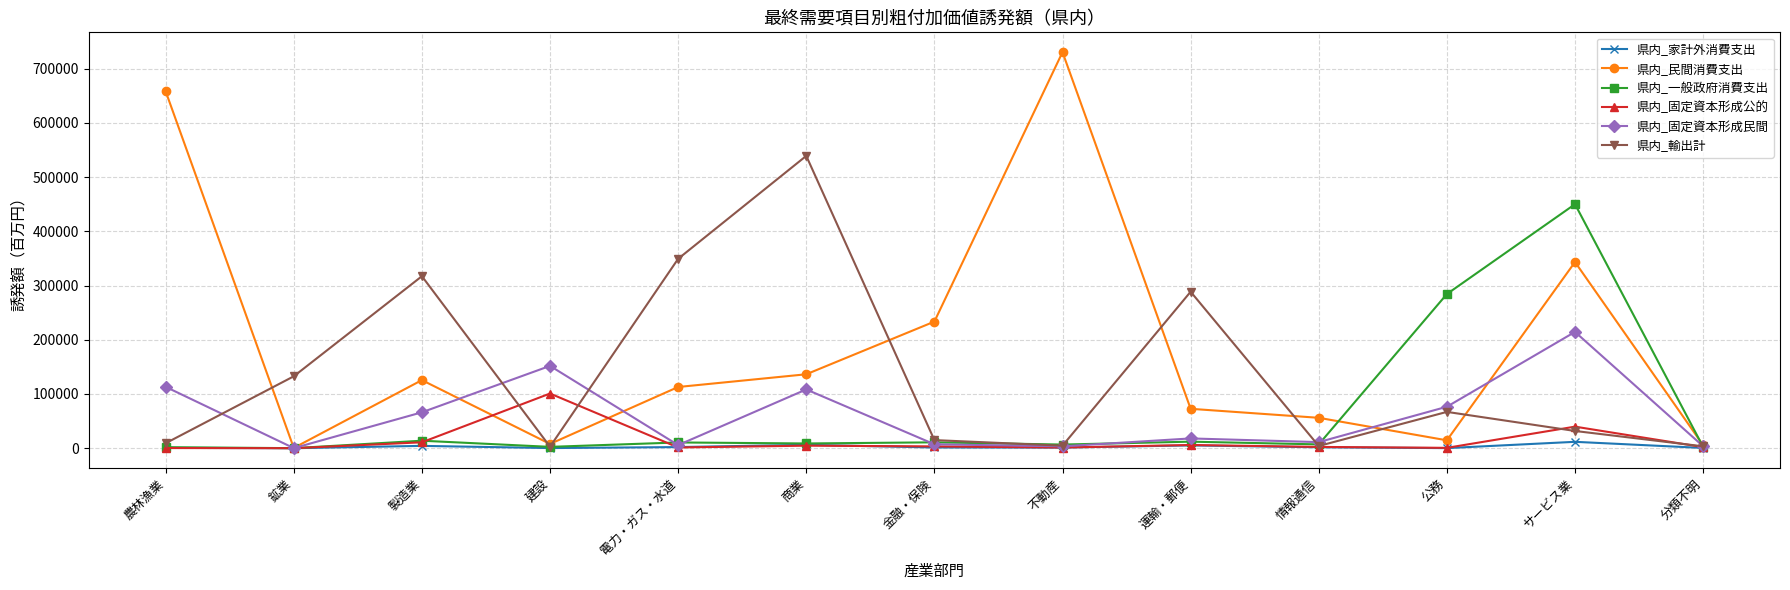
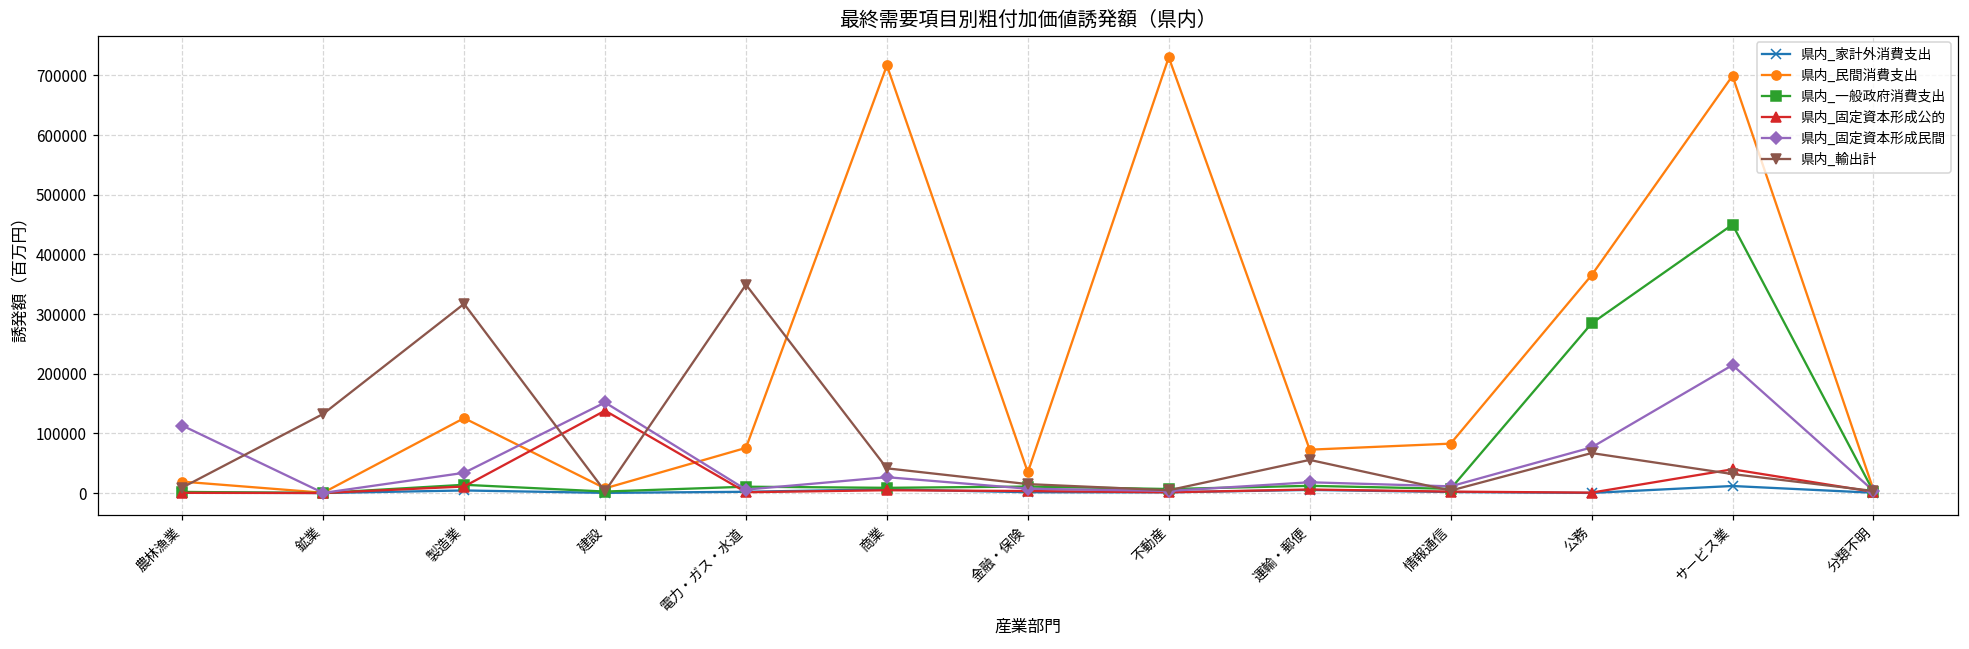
県内_民間消費支出, 農林漁業: 660000 -> 20000
県内_固定資本形成民間, 製造業: 70000 -> 30000
県内_固定資本形成公的, 建設: 100000 -> 140000
県内_民間消費支出, 電力・ガス・水道: 110000 -> 80000
県内_民間消費支出, 商業: 140000 -> 720000
県内_固定資本形成民間, 商業: 110000 -> 30000
県内_輸出計, 商業: 540000 -> 40000
県内_民間消費支出, 金融・保険: 230000 -> 30000
県内_輸出計, 運輸・郵便: 290000 -> 60000
県内_民間消費支出, 情報通信: 60000 -> 80000
県内_民間消費支出, 公務: 10000 -> 370000
県内_民間消費支出, サービス業: 340000 -> 700000
